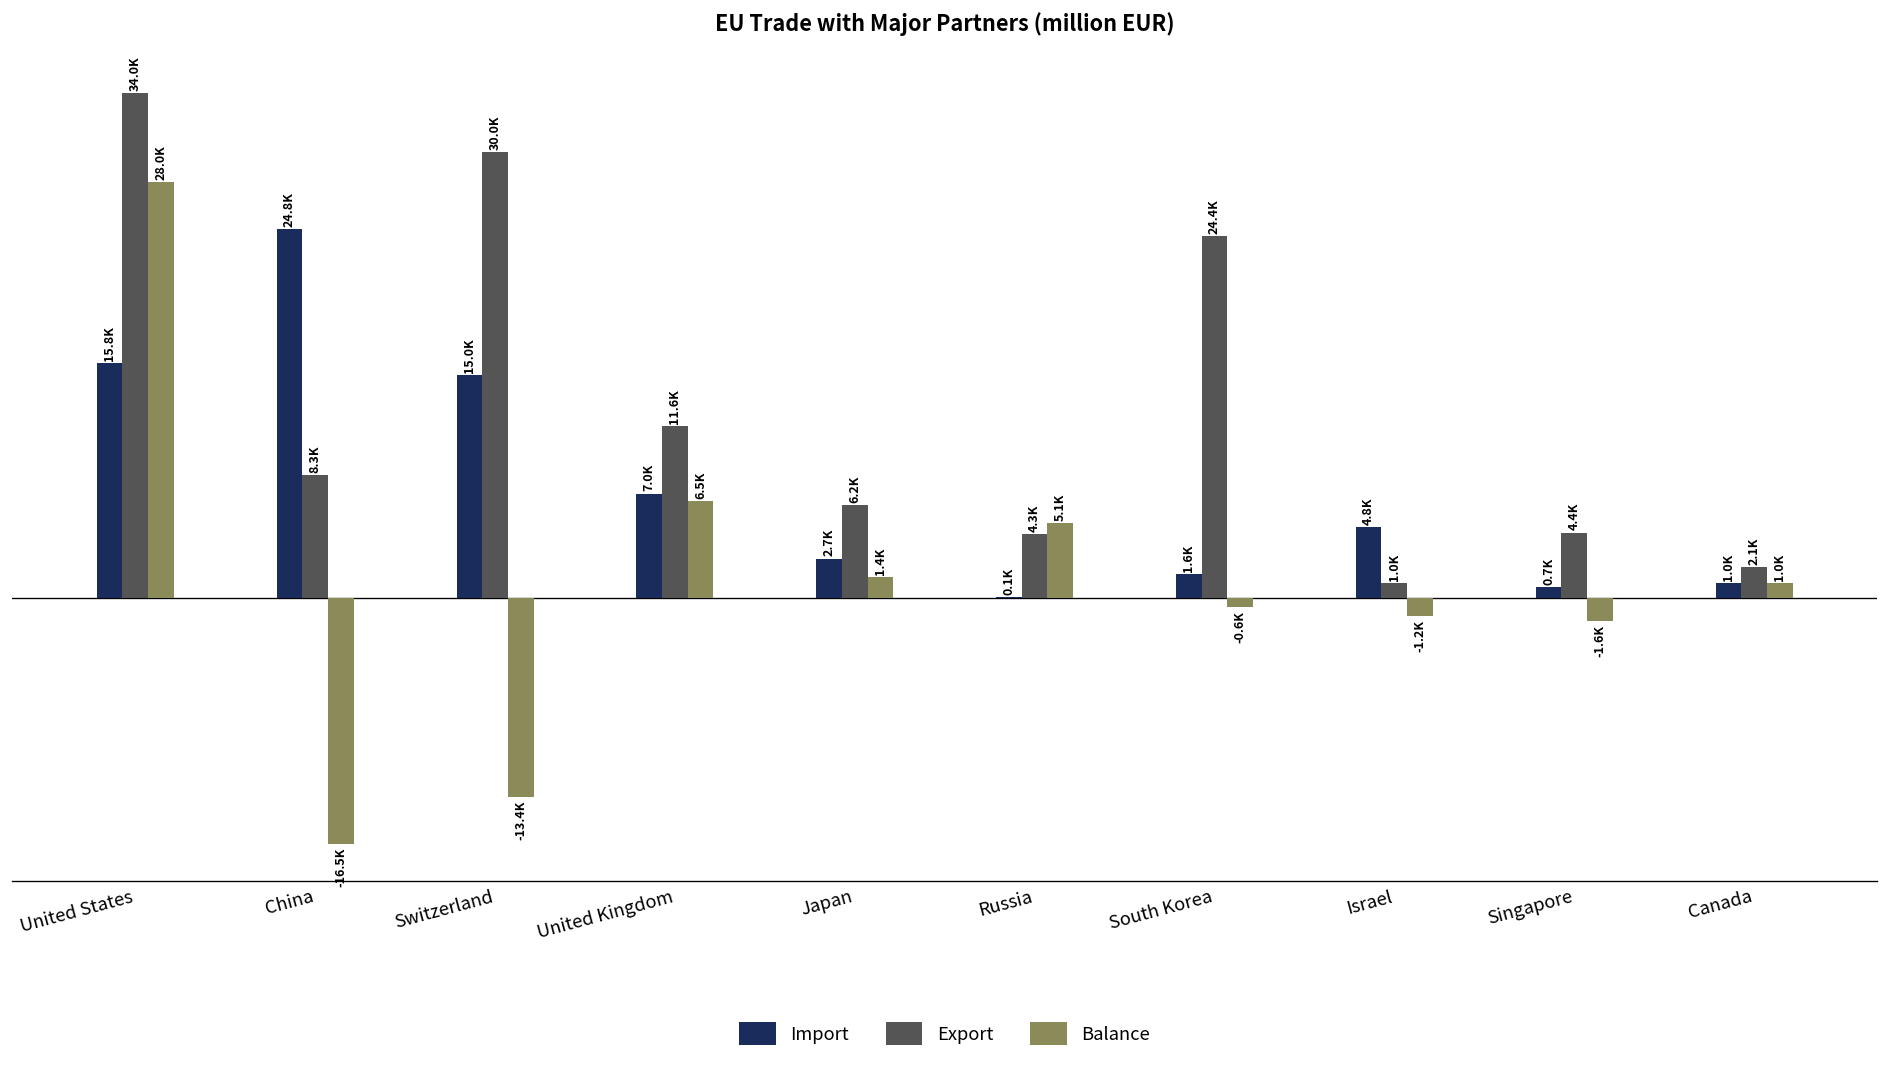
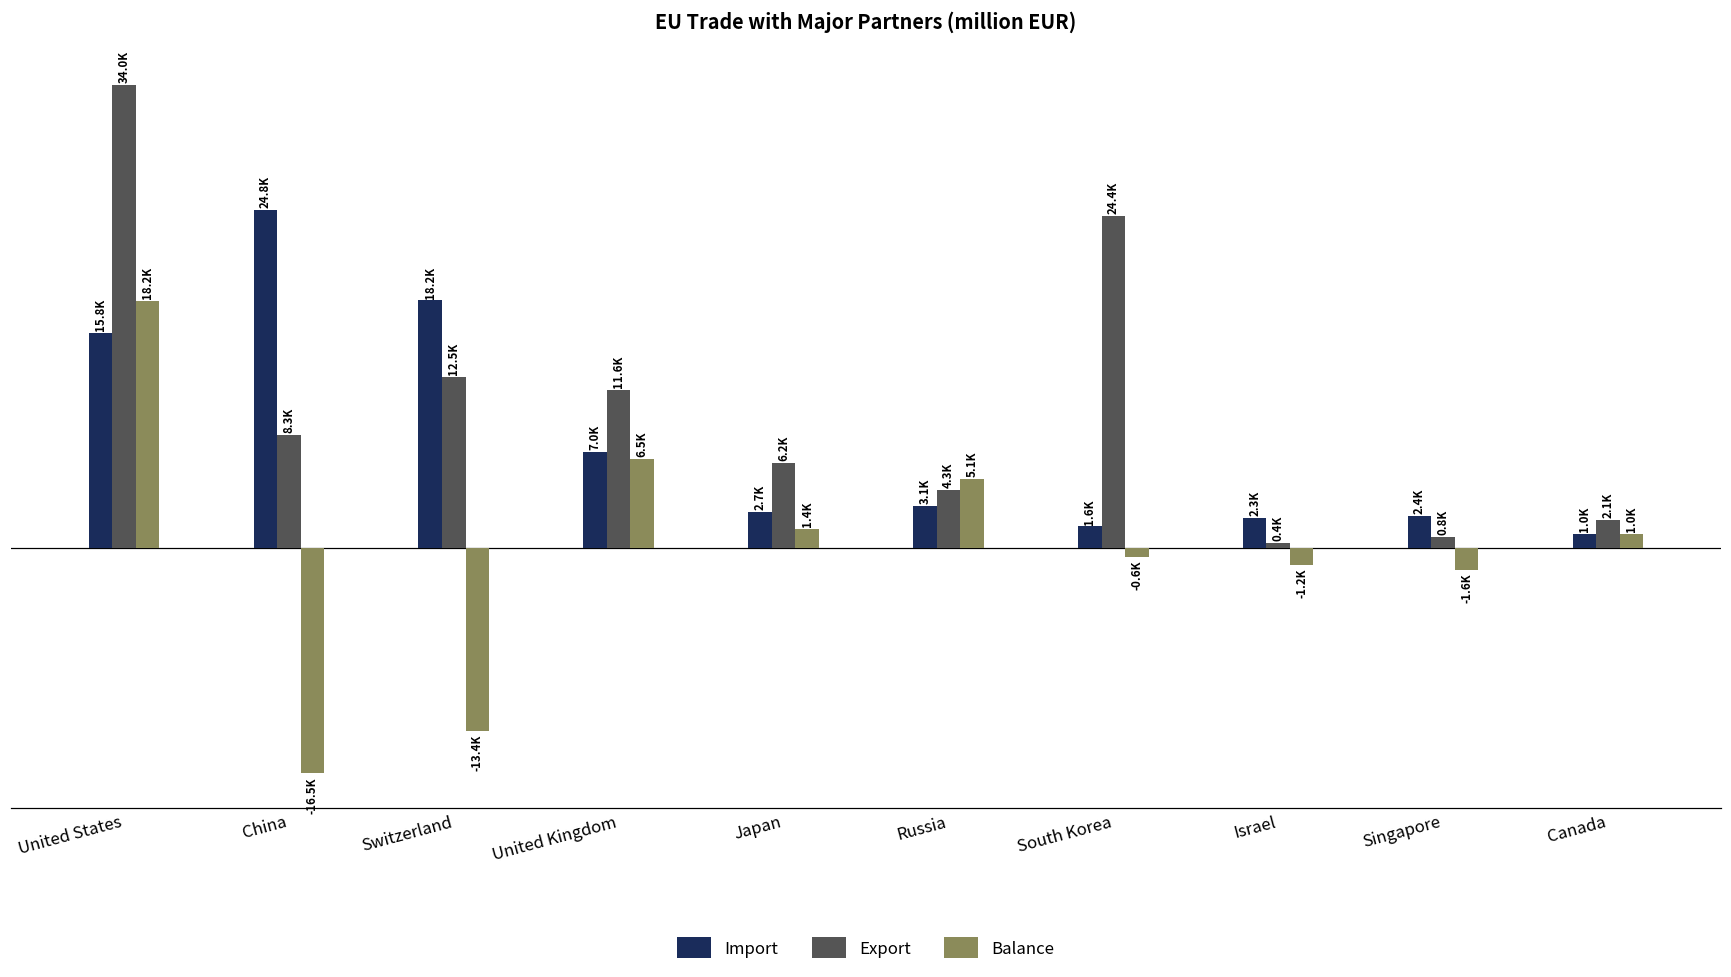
Balance, United States: 28.0K -> 18.2K
Import, Switzerland: 15.0K -> 18.2K
Export, Switzerland: 30.0K -> 12.5K
Import, Russia: 0.1K -> 3.1K
Import, Israel: 4.8K -> 2.3K
Export, Israel: 1.0K -> 0.4K
Import, Singapore: 0.7K -> 2.4K
Export, Singapore: 4.4K -> 0.8K
